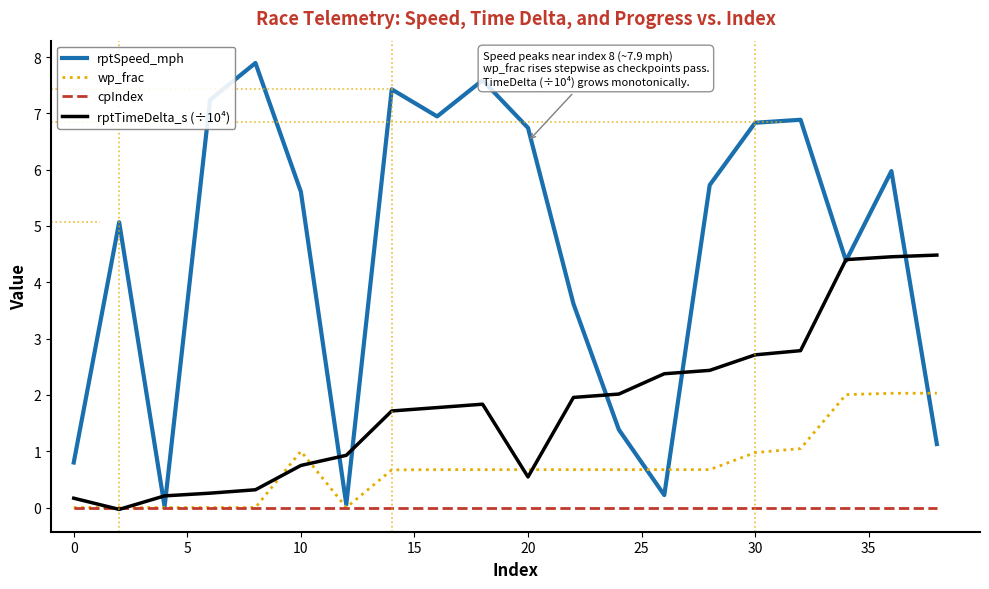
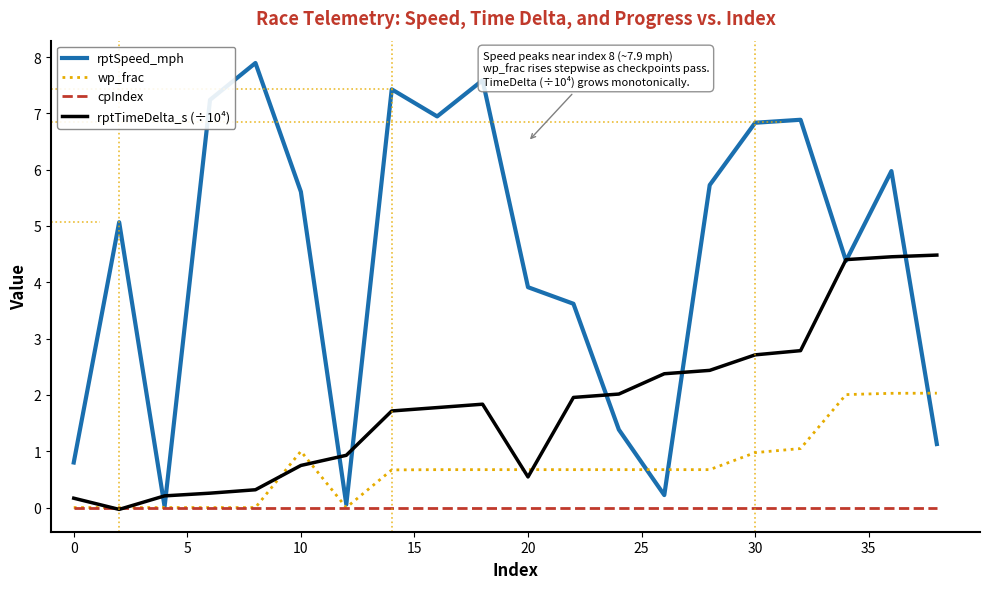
rptSpeed_mph, 20: 6.7 -> 3.9
